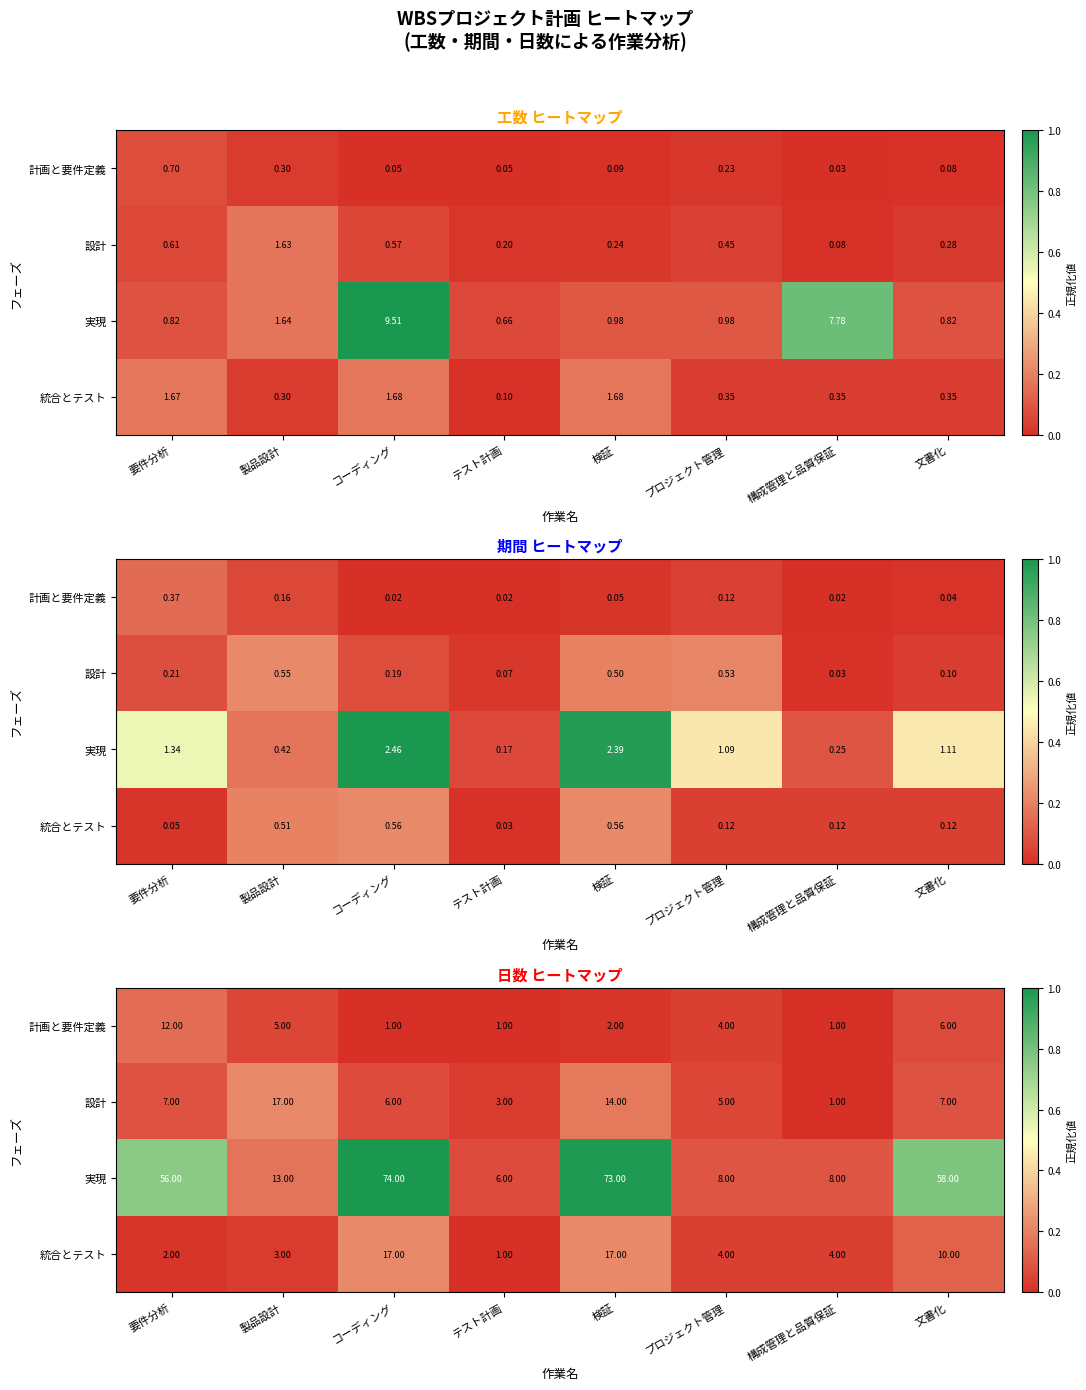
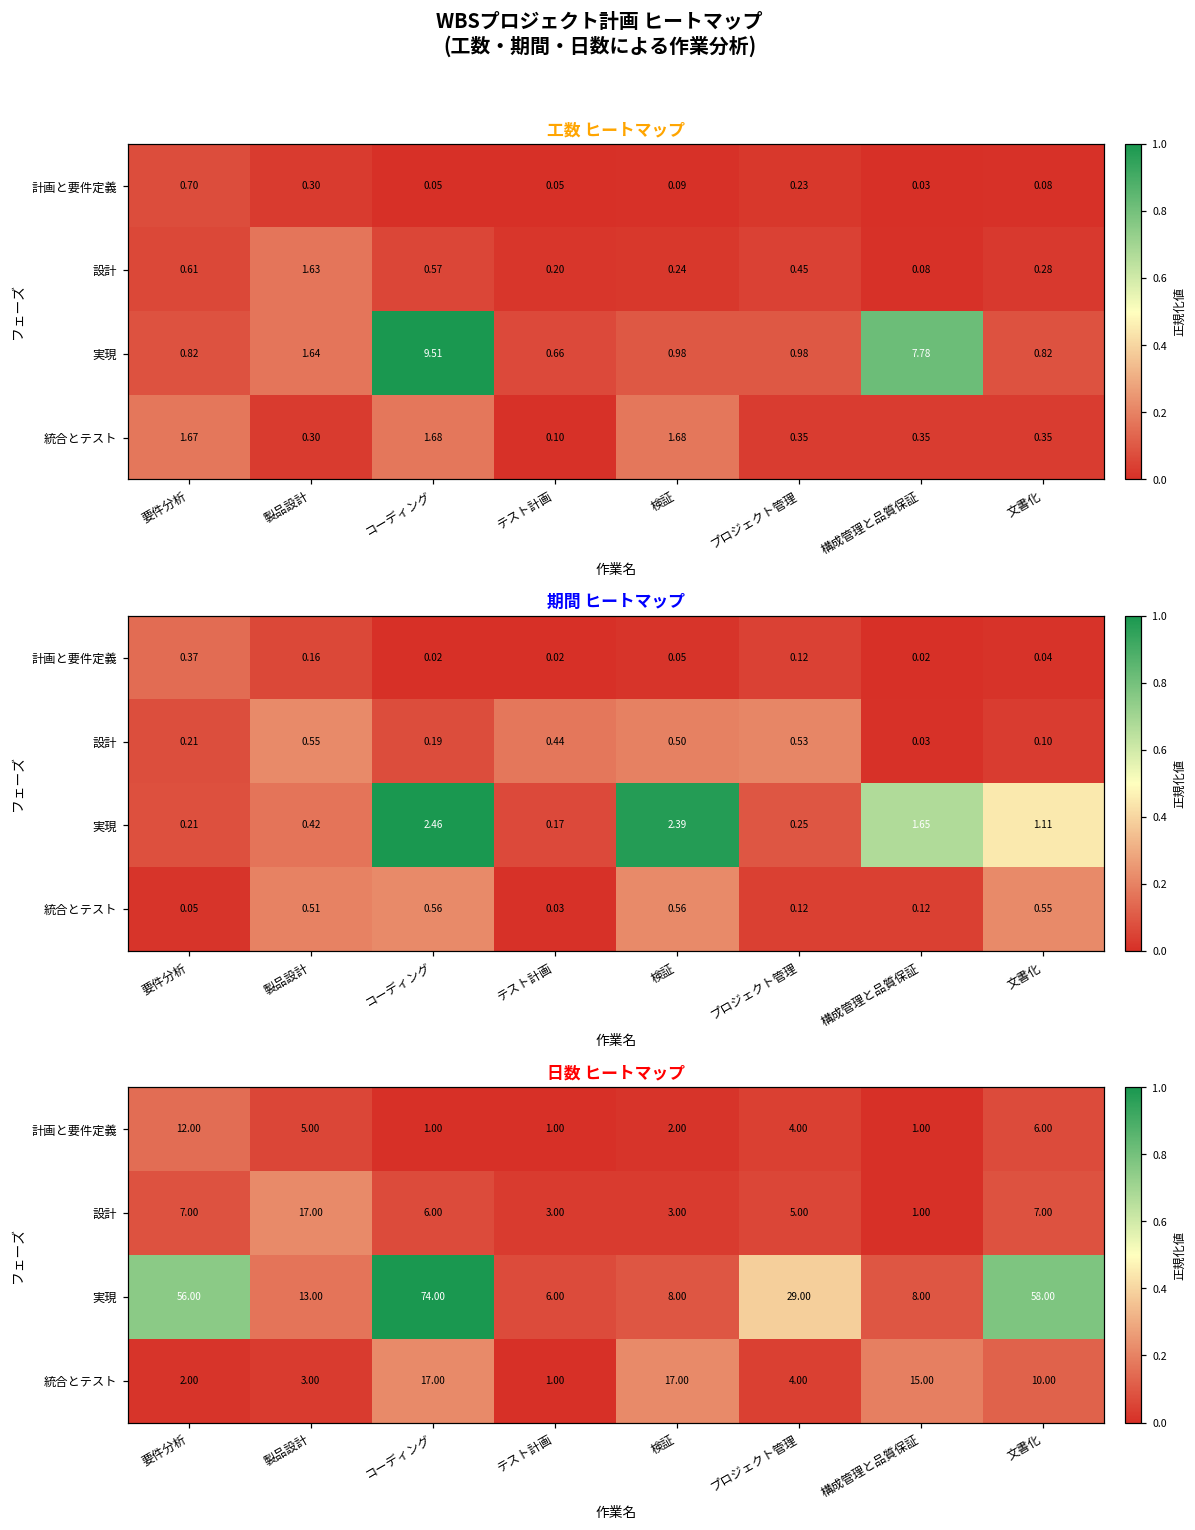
期間 ヒートマップ, 設計, テスト計画: 0.07 -> 0.44
期間 ヒートマップ, 実現, 要件分析: 1.34 -> 0.21
期間 ヒートマップ, 実現, プロジェクト管理: 1.09 -> 0.25
期間 ヒートマップ, 実現, 構成管理と品質保証: 0.25 -> 1.65
期間 ヒートマップ, 統合とテスト, 文書化: 0.12 -> 0.55
日数 ヒートマップ, 設計, 検証: 14.00 -> 3.00
日数 ヒートマップ, 実現, 検証: 73.00 -> 8.00
日数 ヒートマップ, 実現, プロジェクト管理: 8.00 -> 29.00
日数 ヒートマップ, 統合とテスト, 構成管理と品質保証: 4.00 -> 15.00
